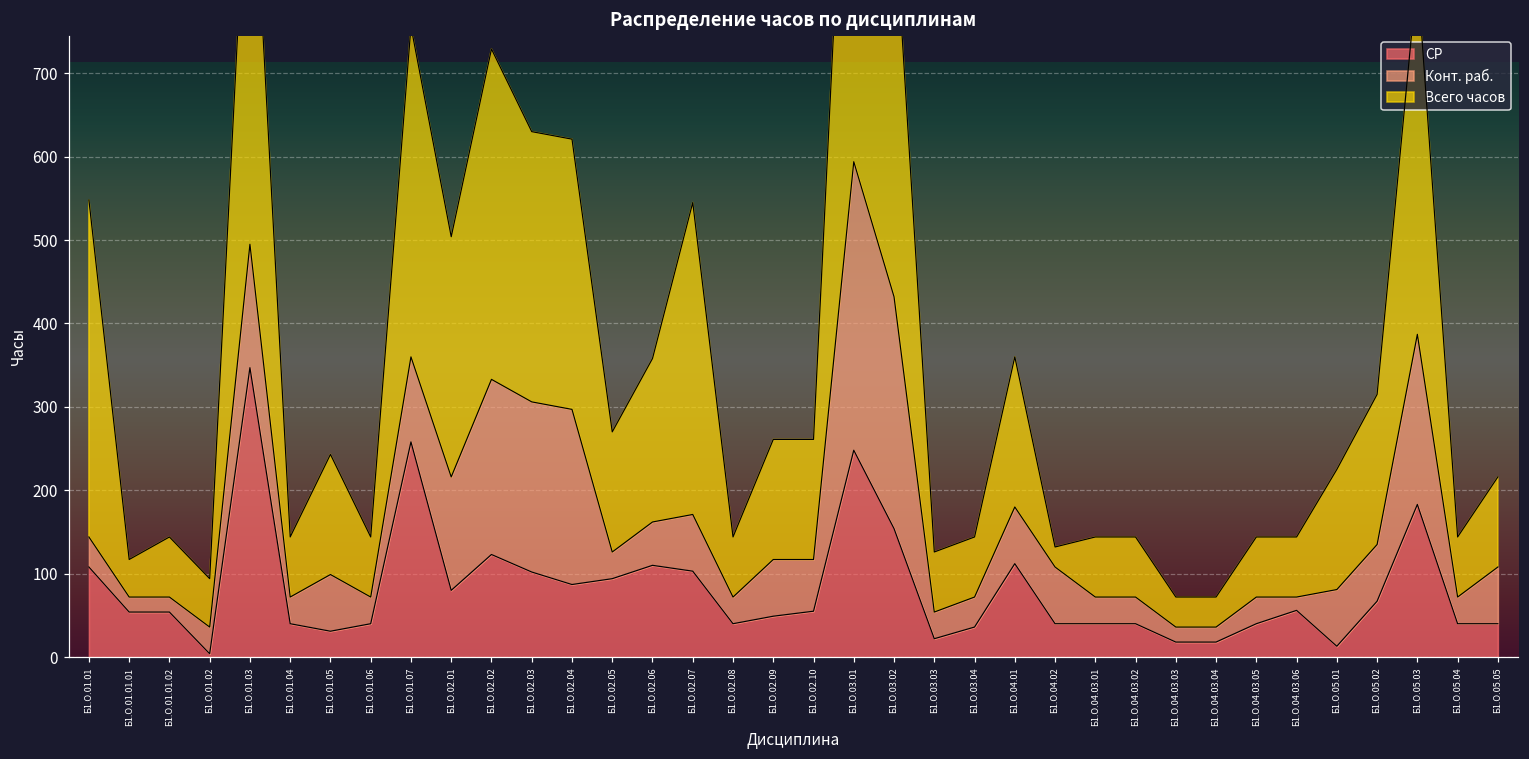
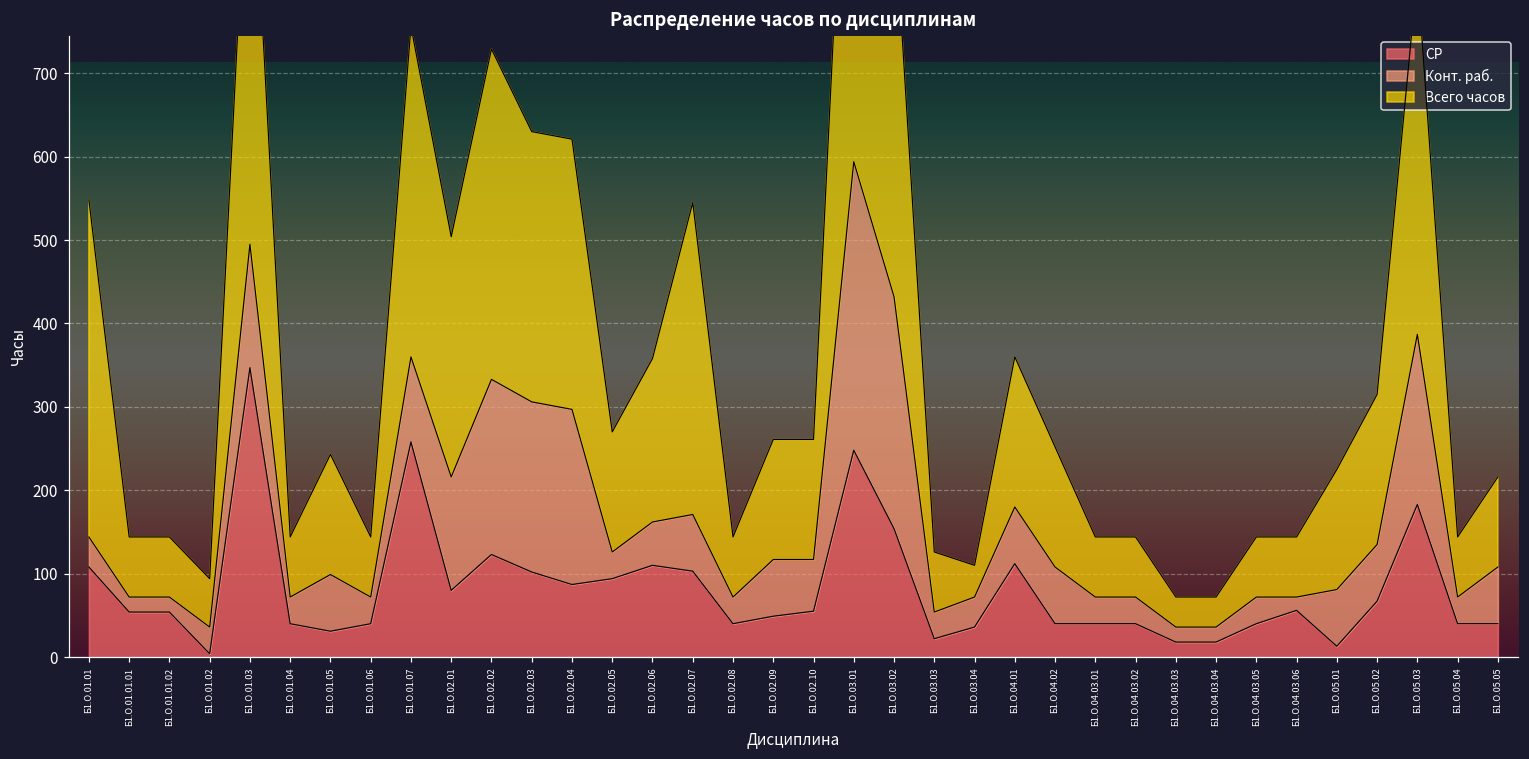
Всего часов, Б1.О.01.01.01: 50 -> 70
Всего часов, Б1.О.03.04: 70 -> 40
Всего часов, Б1.О.04.02: 20 -> 140
